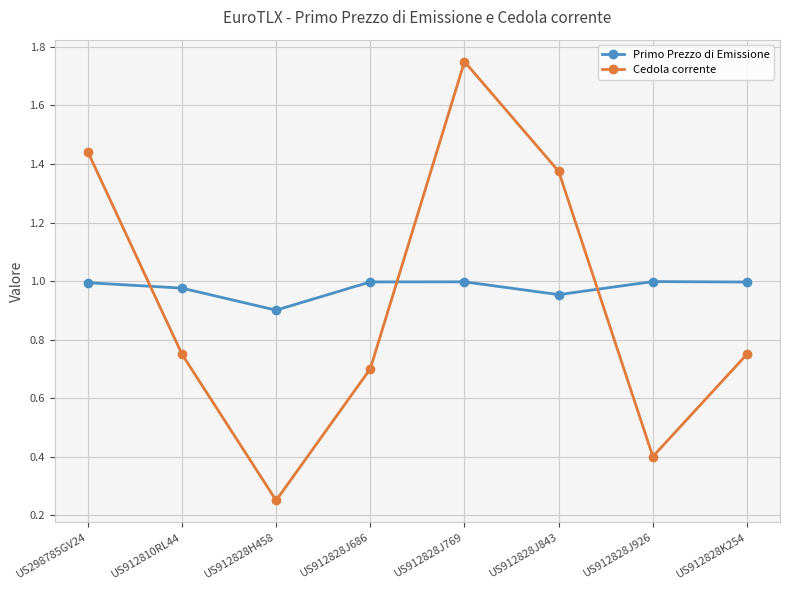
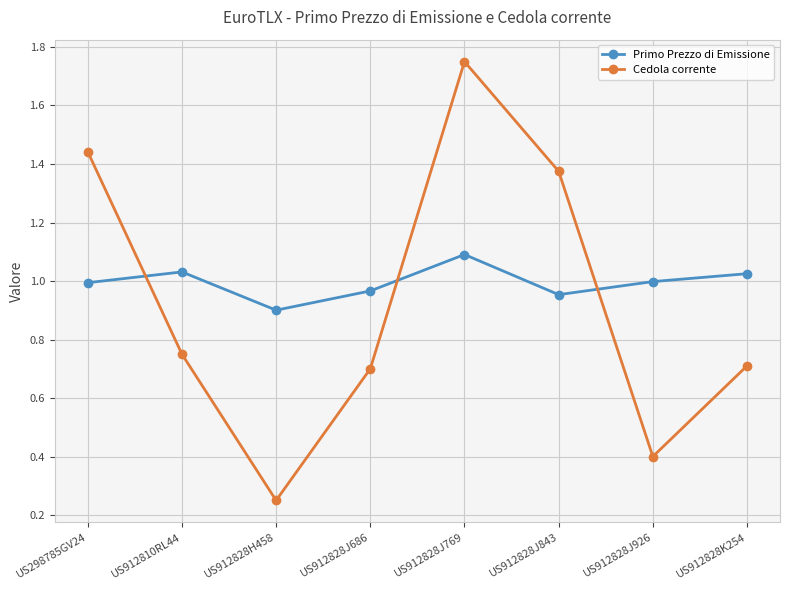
Primo Prezzo di Emissione, US912810RL44: 0.98 -> 1.03
Primo Prezzo di Emissione, US912828J686: 1.00 -> 0.97
Primo Prezzo di Emissione, US912828J769: 1.00 -> 1.09
Primo Prezzo di Emissione, US912828K254: 1.00 -> 1.03
Cedola corrente, US912828K254: 0.75 -> 0.71
